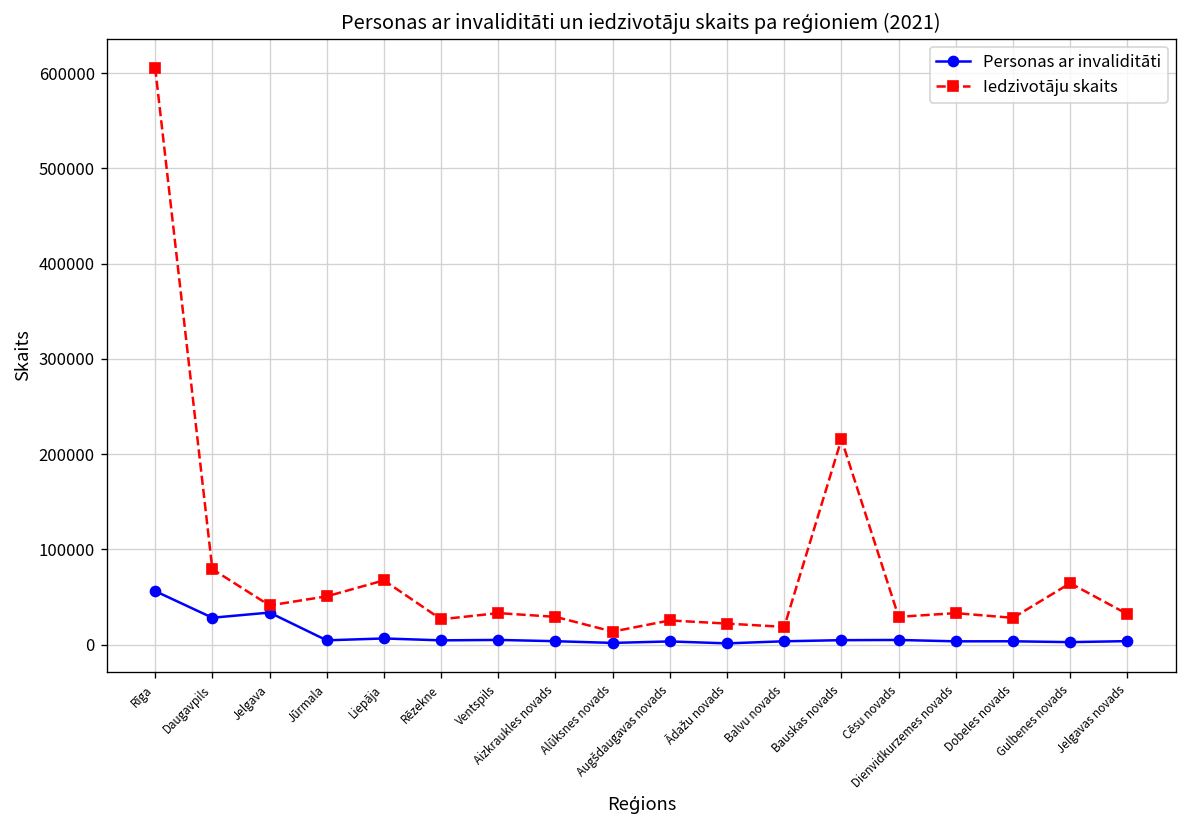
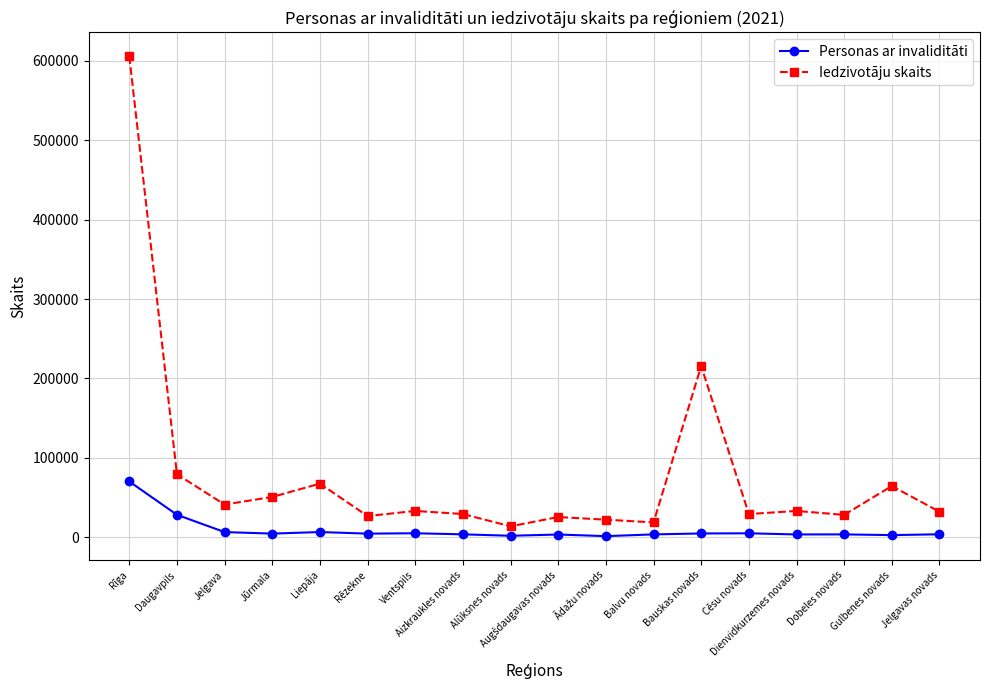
Personas ar invaliditāti, Rīga: 60000 -> 70000
Personas ar invaliditāti, Jelgava: 30000 -> 10000
